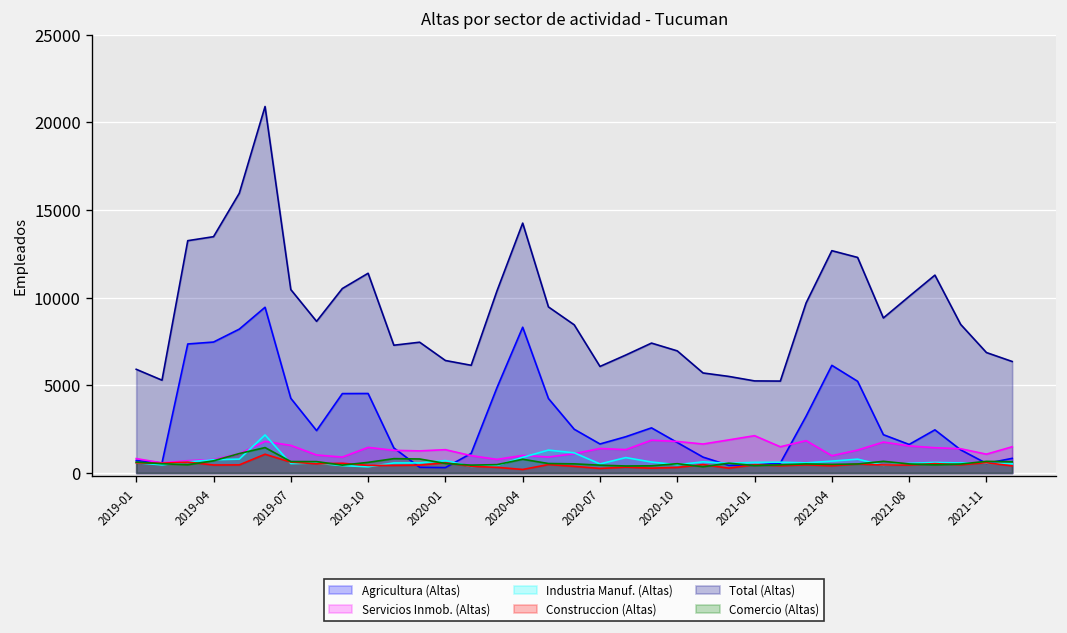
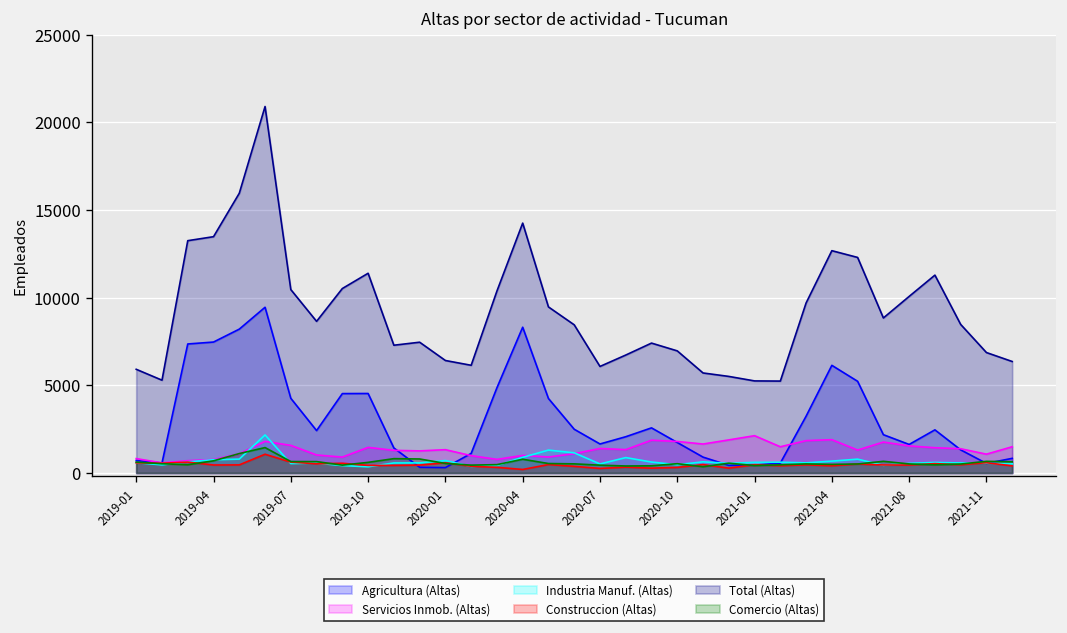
Servicios Inmob. (Altas), 2021-04: 1000 -> 1900
